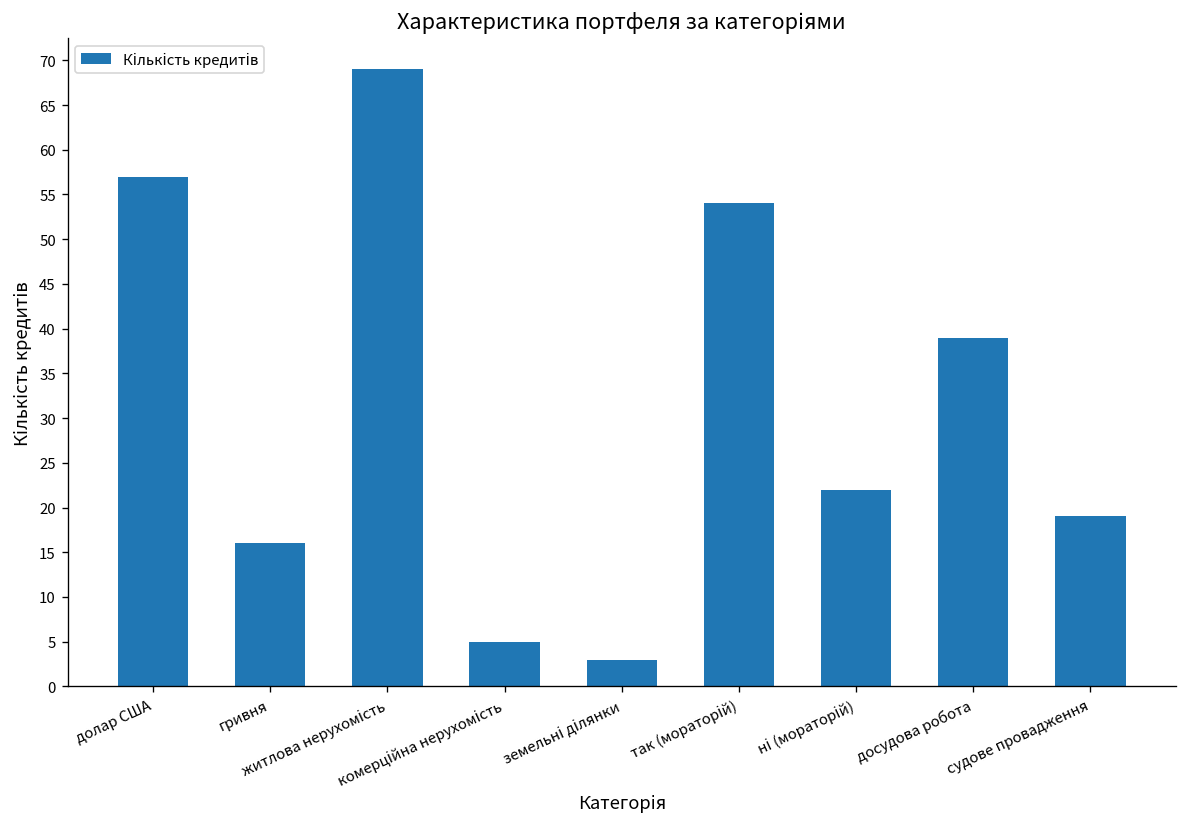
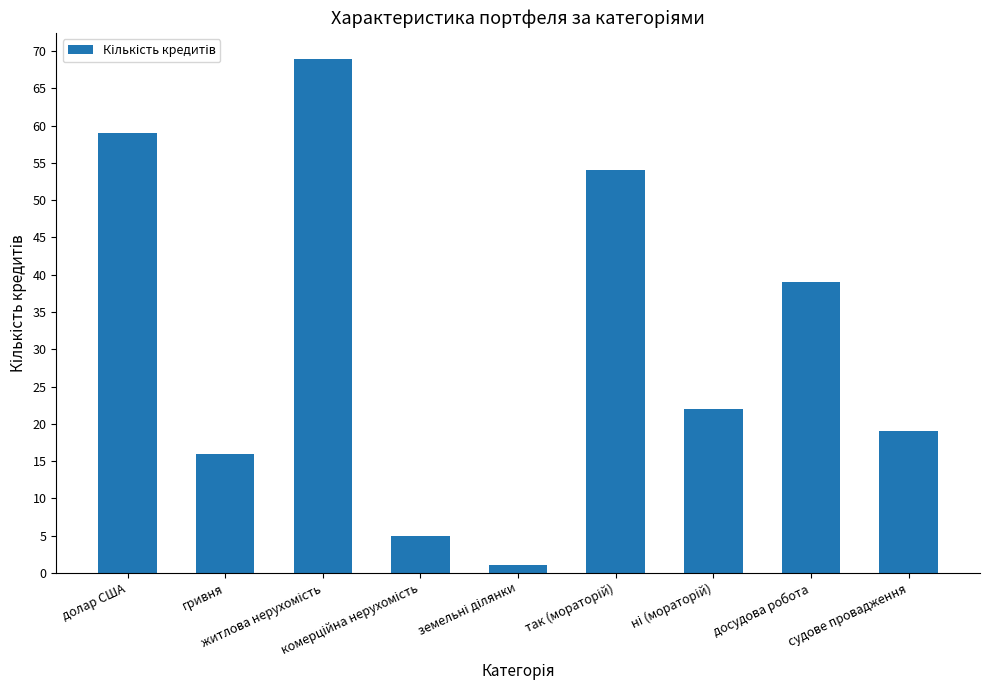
долар США: 57 -> 59
земельні ділянки: 3 -> 1
